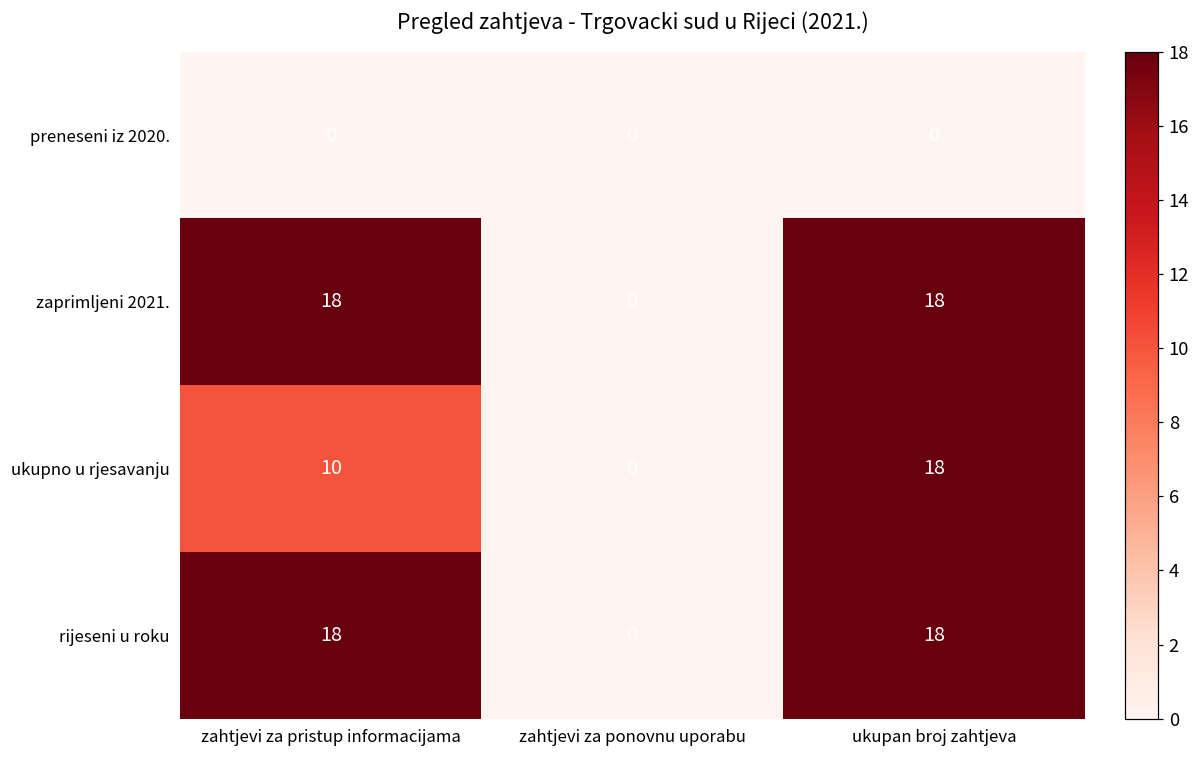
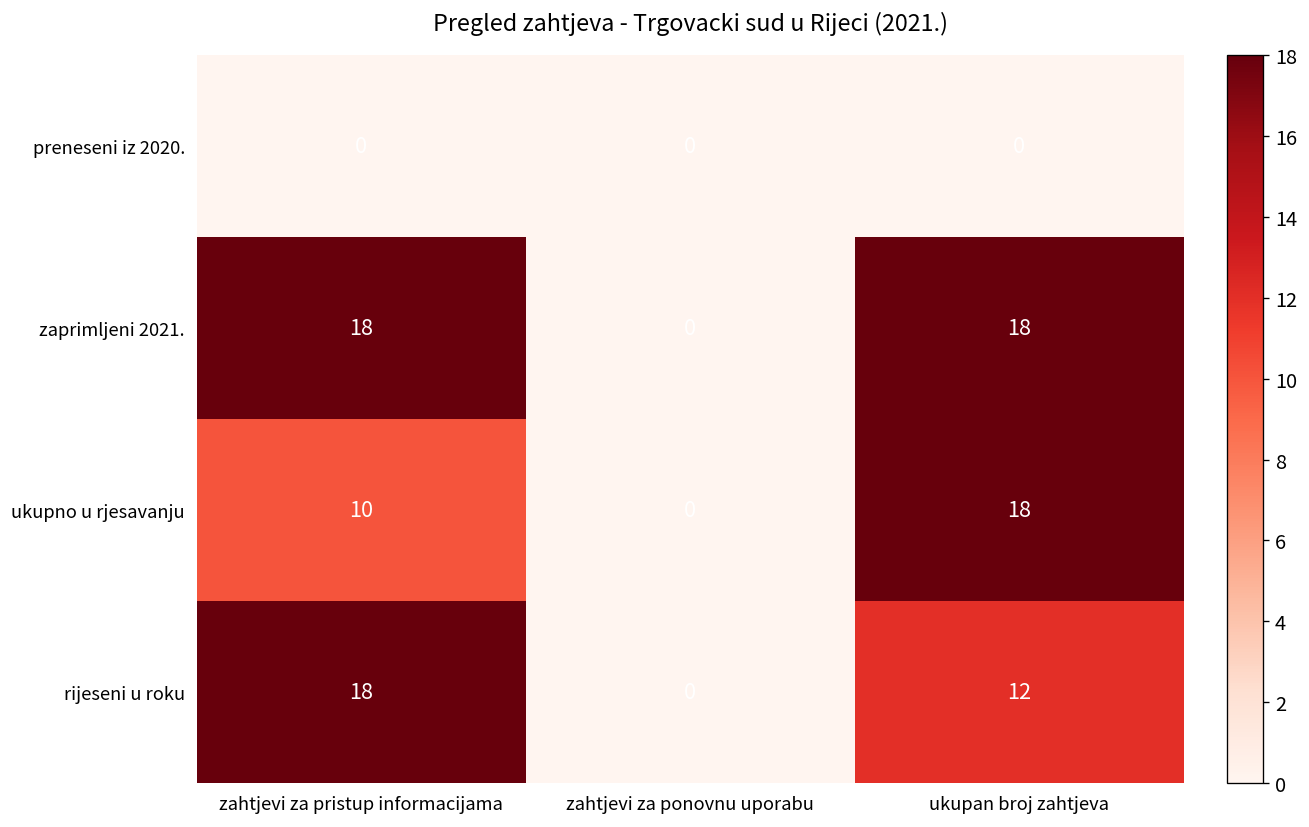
rijeseni u roku, ukupan broj zahtjeva: 18 -> 12
